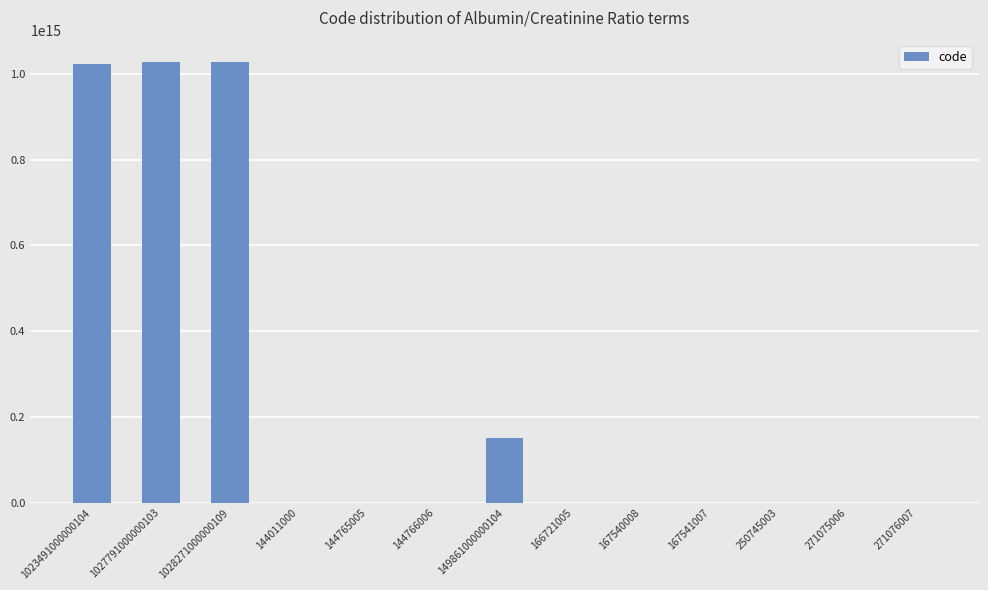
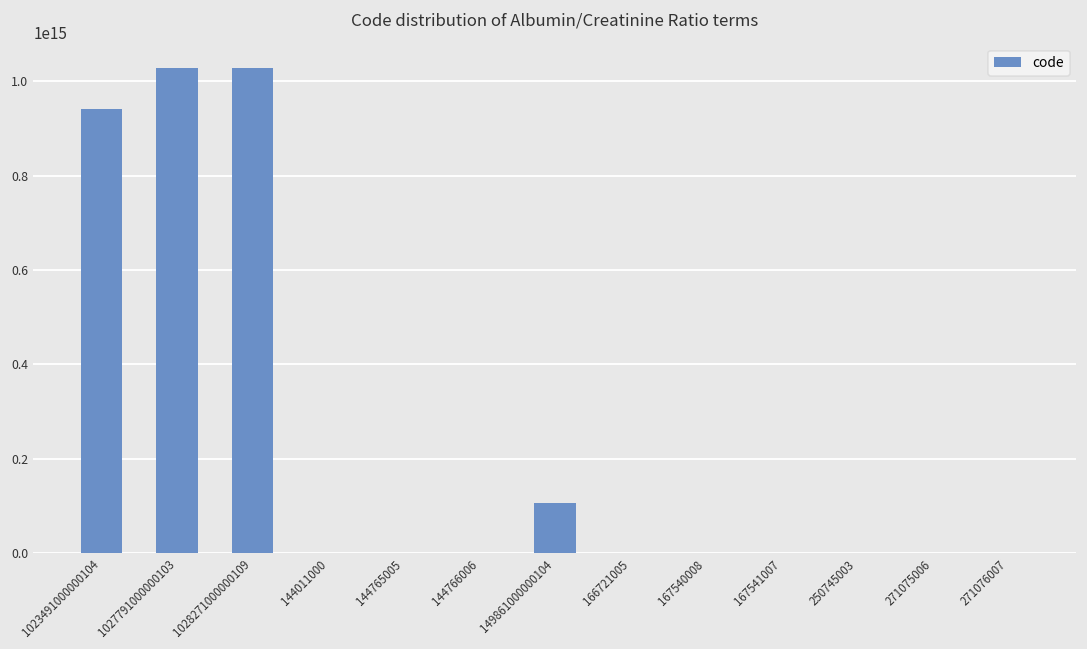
1023491000000104: 1020000000000000 -> 940000000000000
149861000000104: 150000000000000 -> 110000000000000
